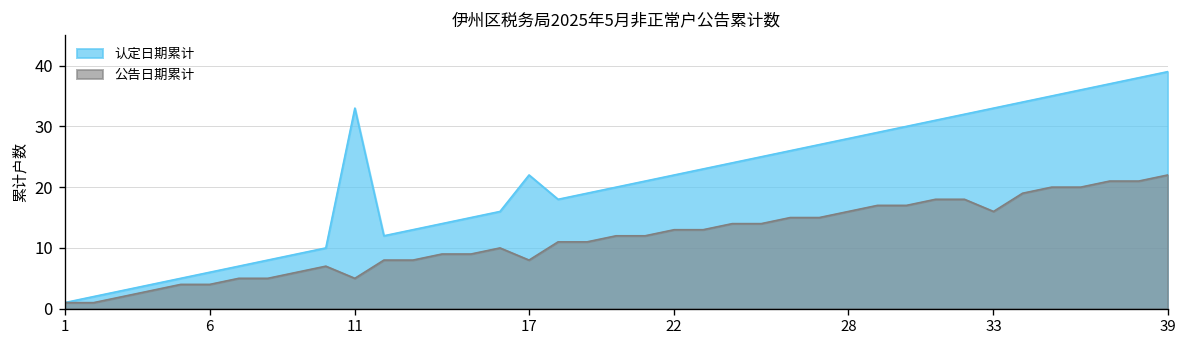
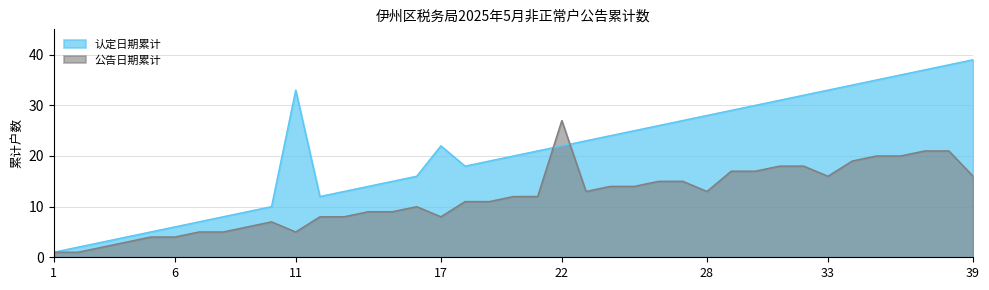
公告日期累计, 22: 13 -> 27
公告日期累计, 28: 16 -> 13
公告日期累计, 39: 22 -> 16
